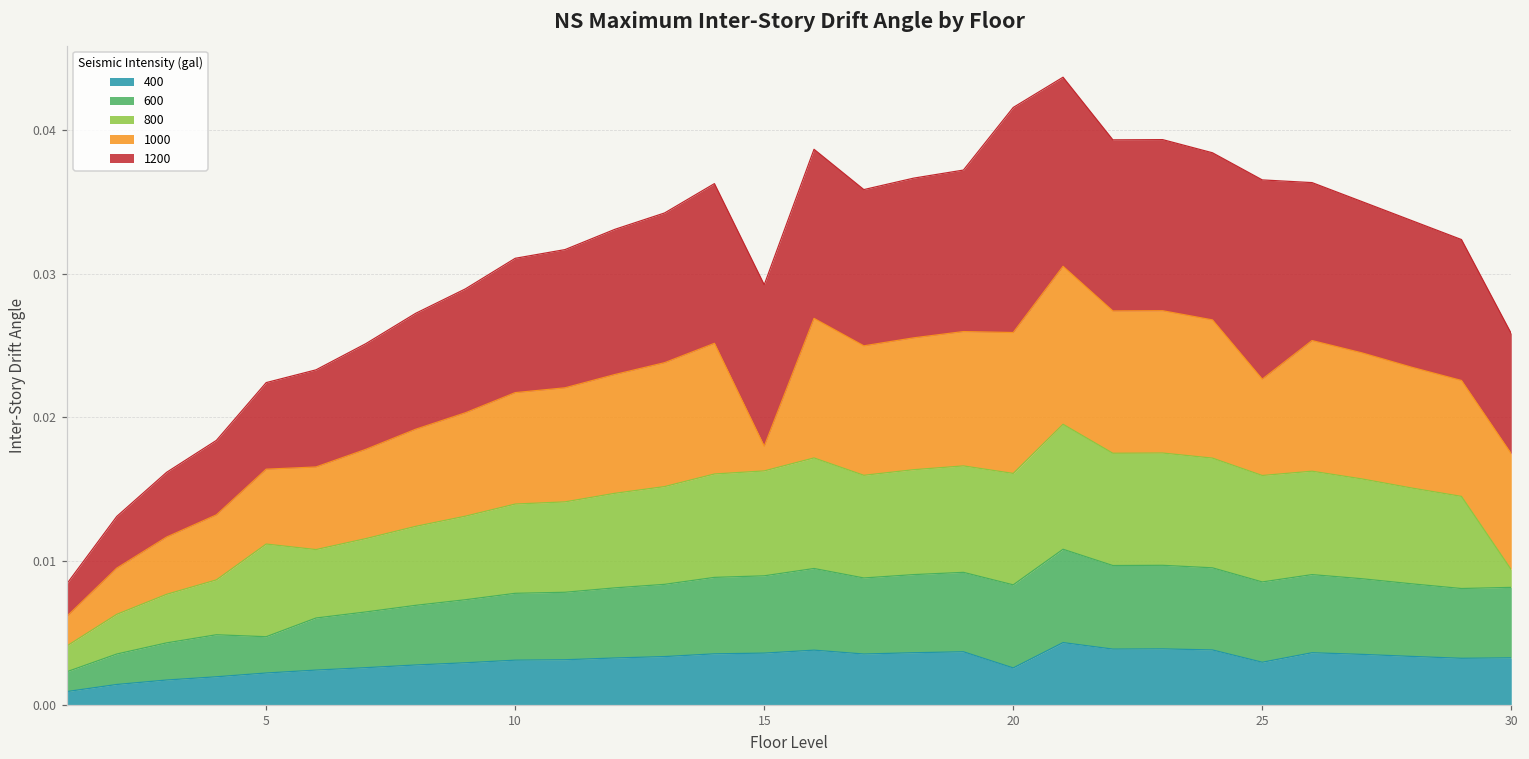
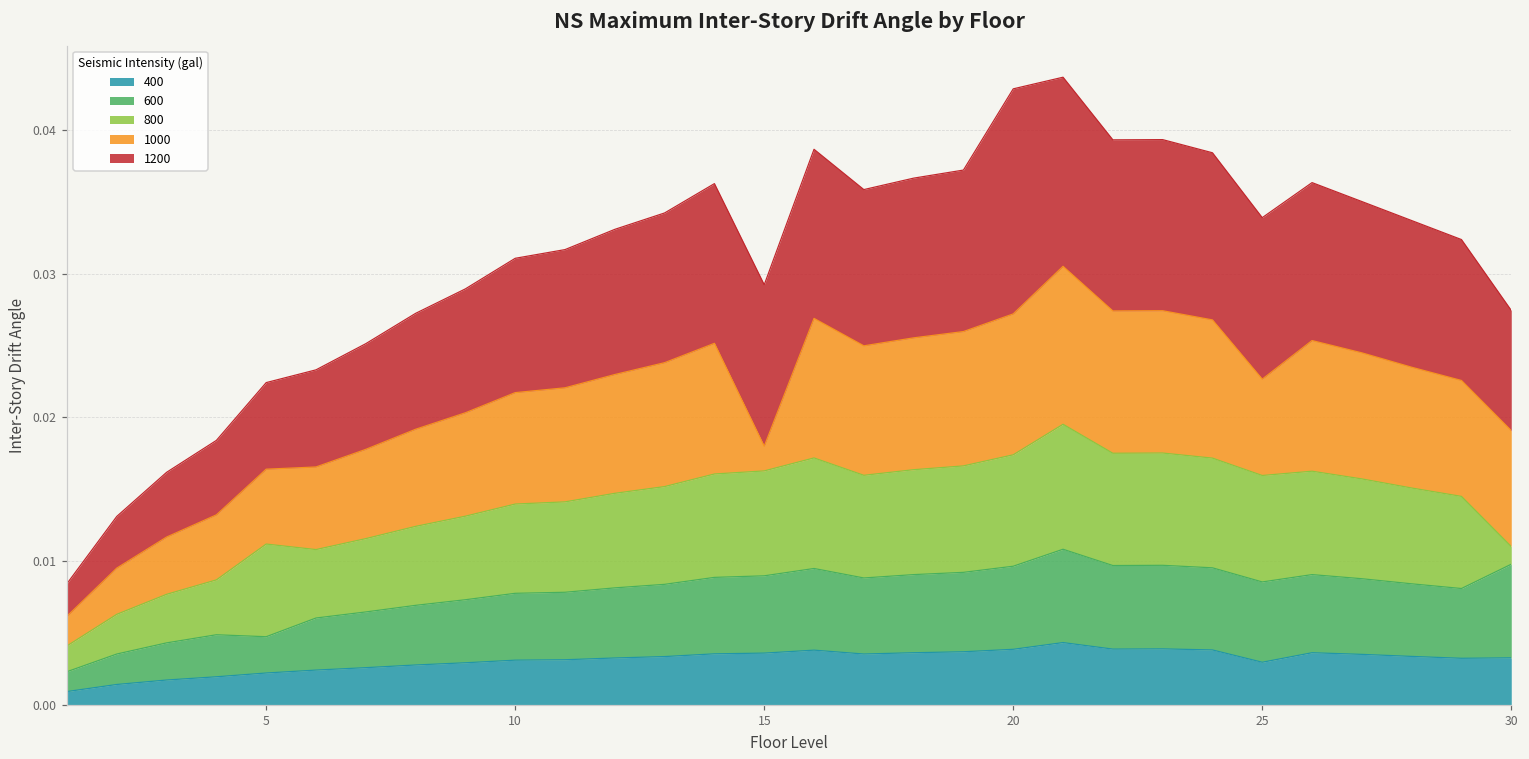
400, 20: 0.0026 -> 0.0039
1200, 25: 0.0139 -> 0.0112
600, 30: 0.0049 -> 0.0065
